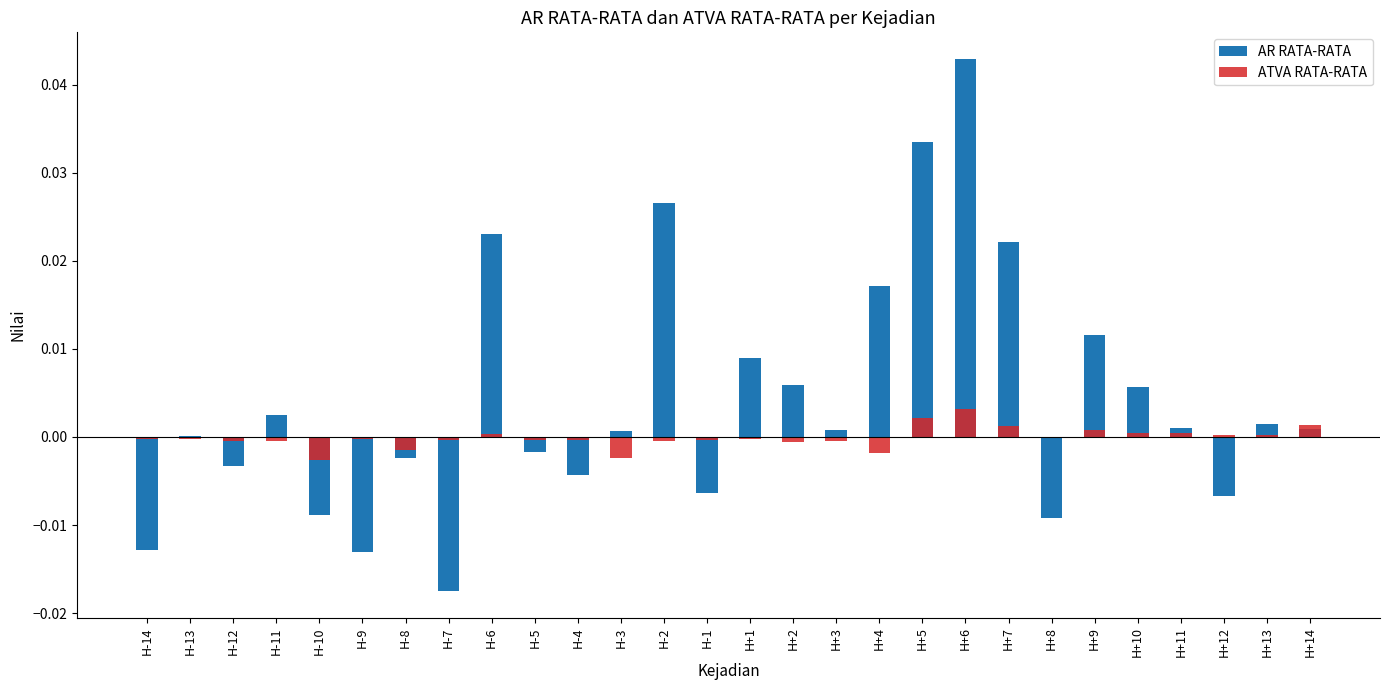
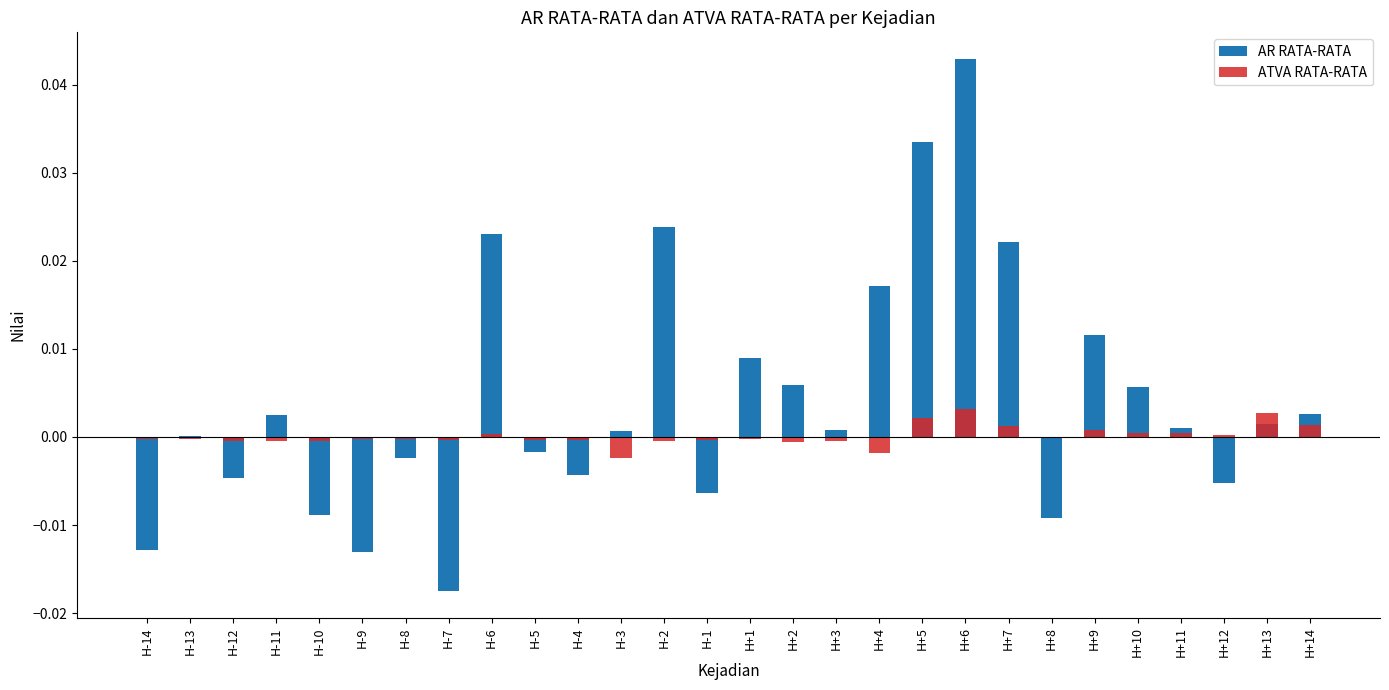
AR RATA-RATA, H-12: -0.003 -> -0.005
ATVA RATA-RATA, H-10: -0.003 -> 0.000
ATVA RATA-RATA, H-8: -0.001 -> 0.000
AR RATA-RATA, H-2: 0.027 -> 0.024
AR RATA-RATA, H+12: -0.007 -> -0.005
ATVA RATA-RATA, H+13: 0.000 -> 0.003
AR RATA-RATA, H+14: 0.001 -> 0.003
